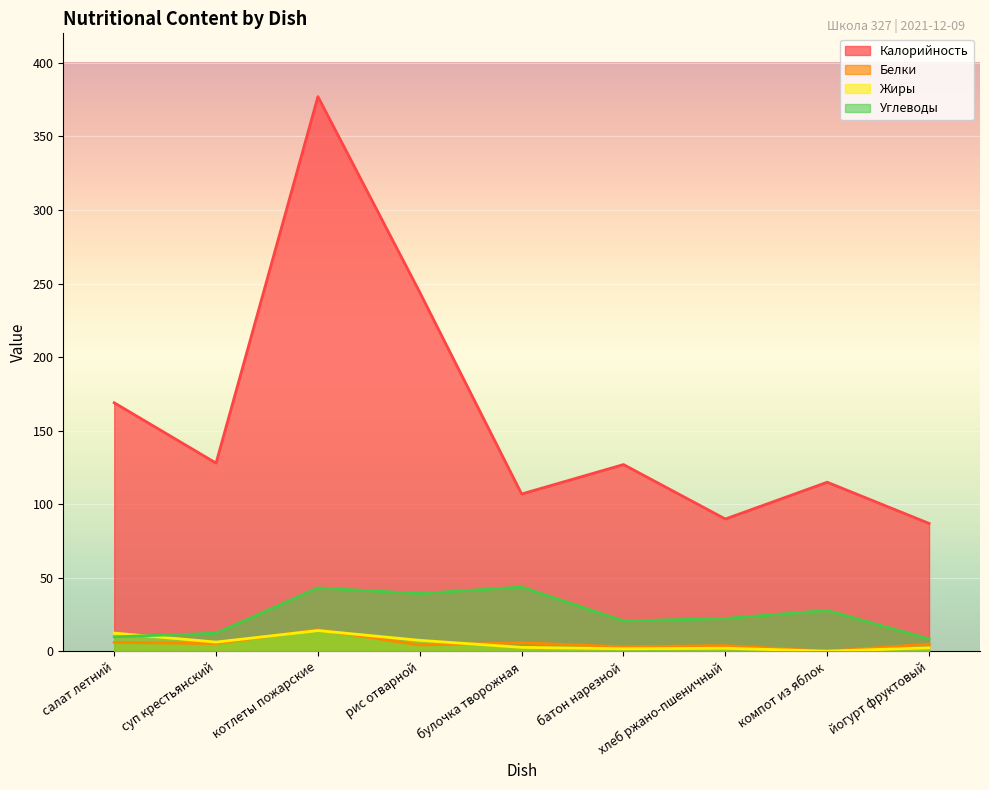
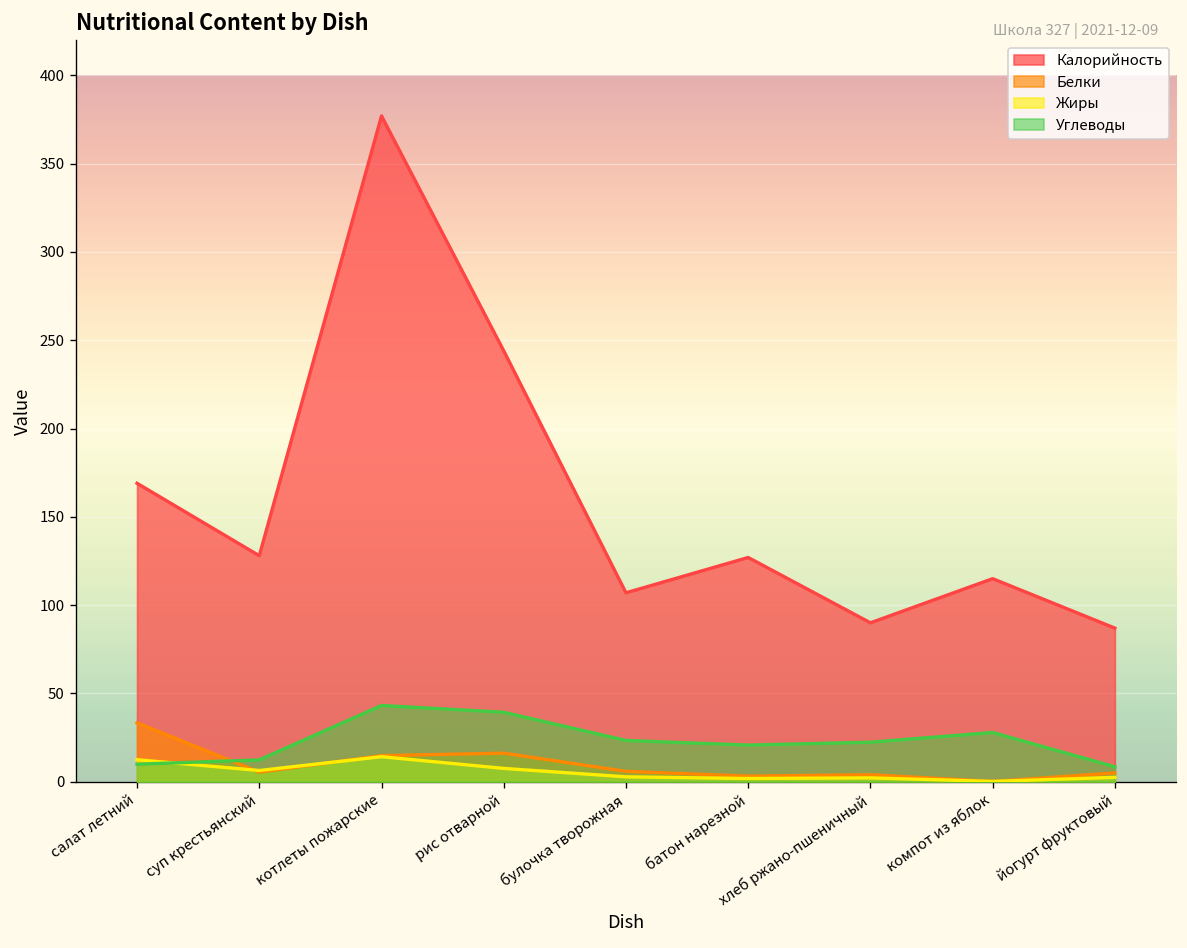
Белки, салат летний: 6 -> 33
Белки, рис отварной: 4 -> 16
Углеводы, булочка творожная: 44 -> 23
